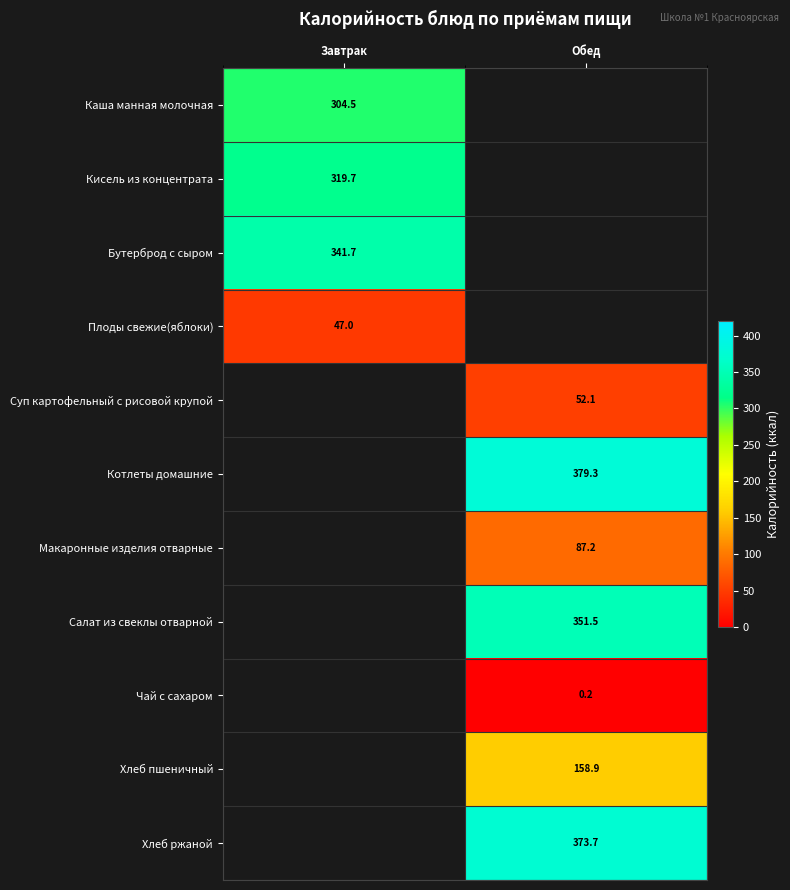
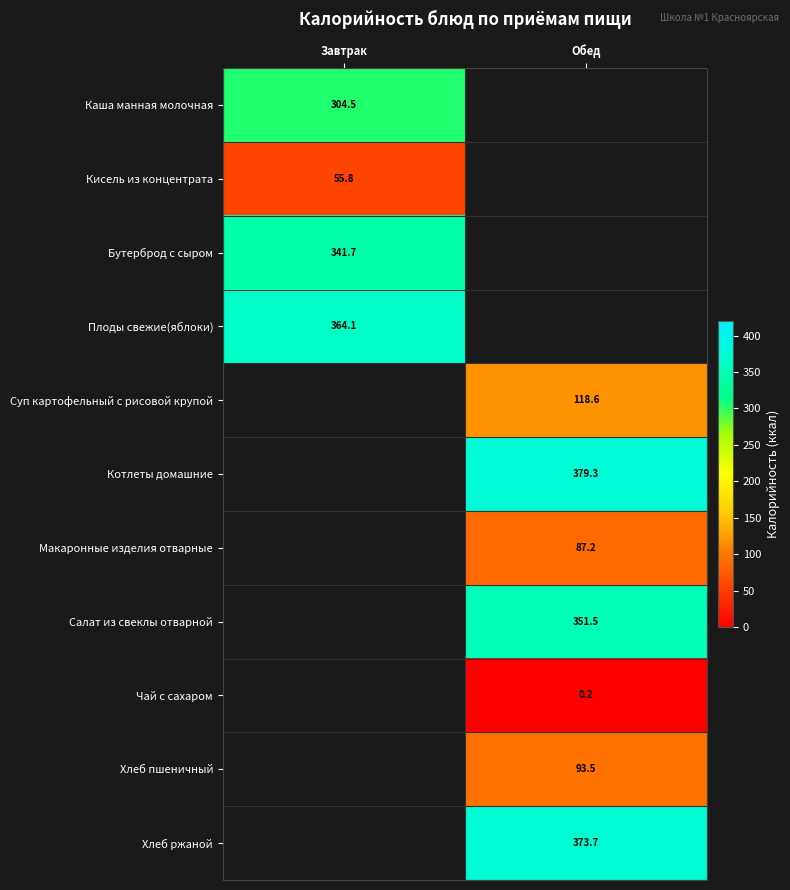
Кисель из концентрата, Завтрак: 319.7 -> 55.8
Плоды свежие(яблоки), Завтрак: 47.0 -> 364.1
Суп картофельный с рисовой крупой, Обед: 52.1 -> 118.6
Хлеб пшеничный, Обед: 158.9 -> 93.5
